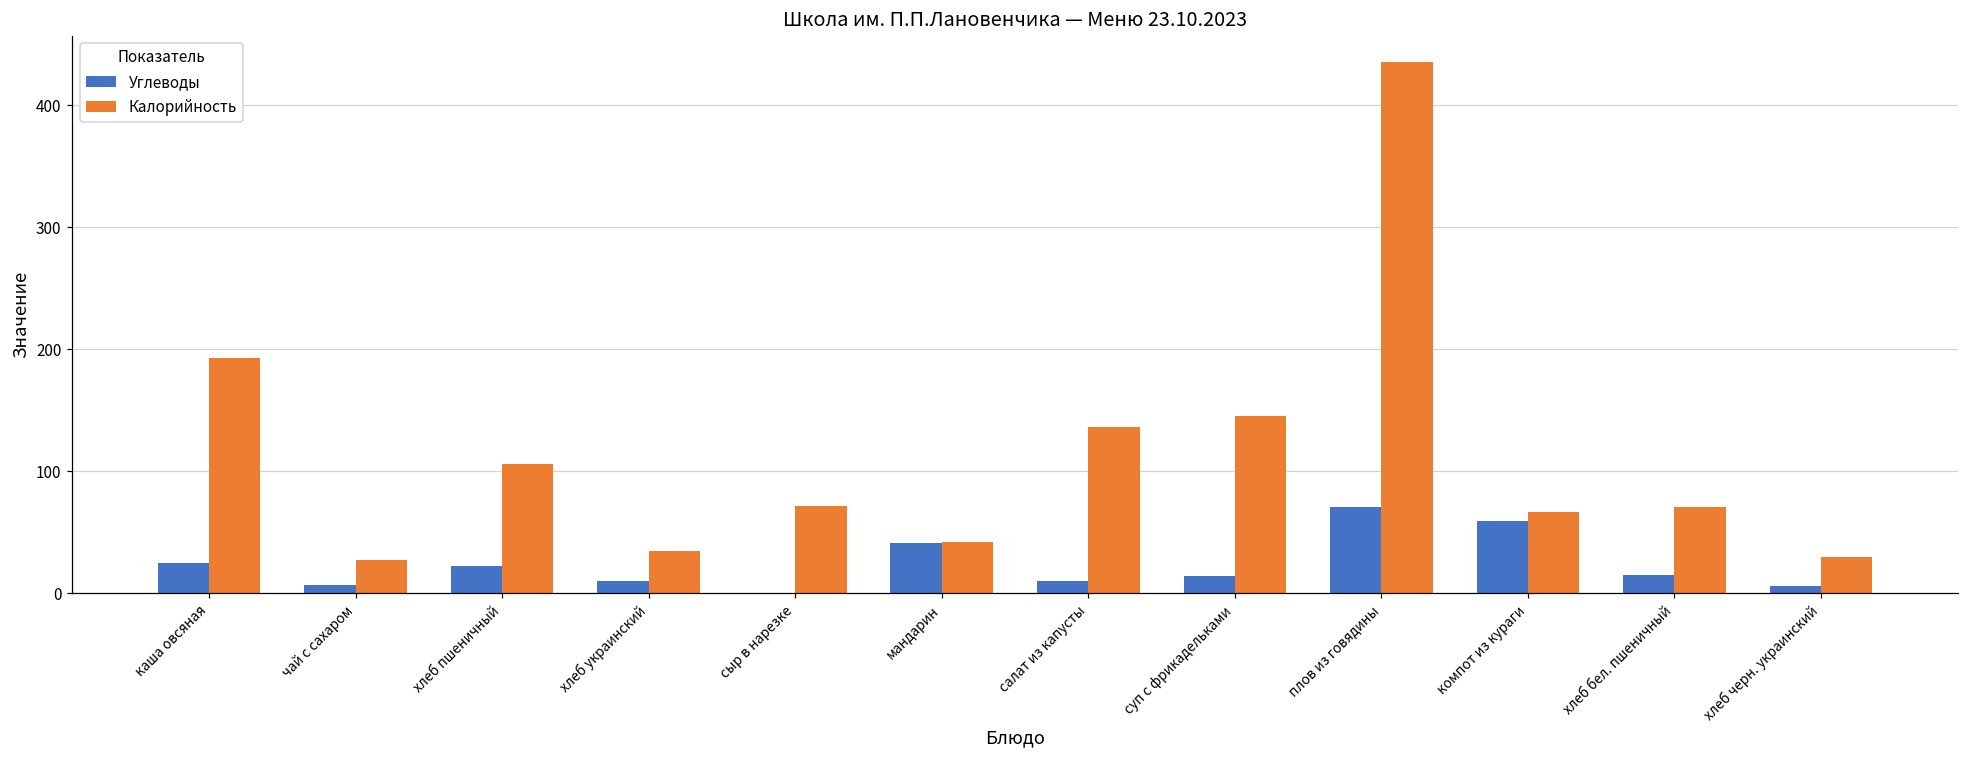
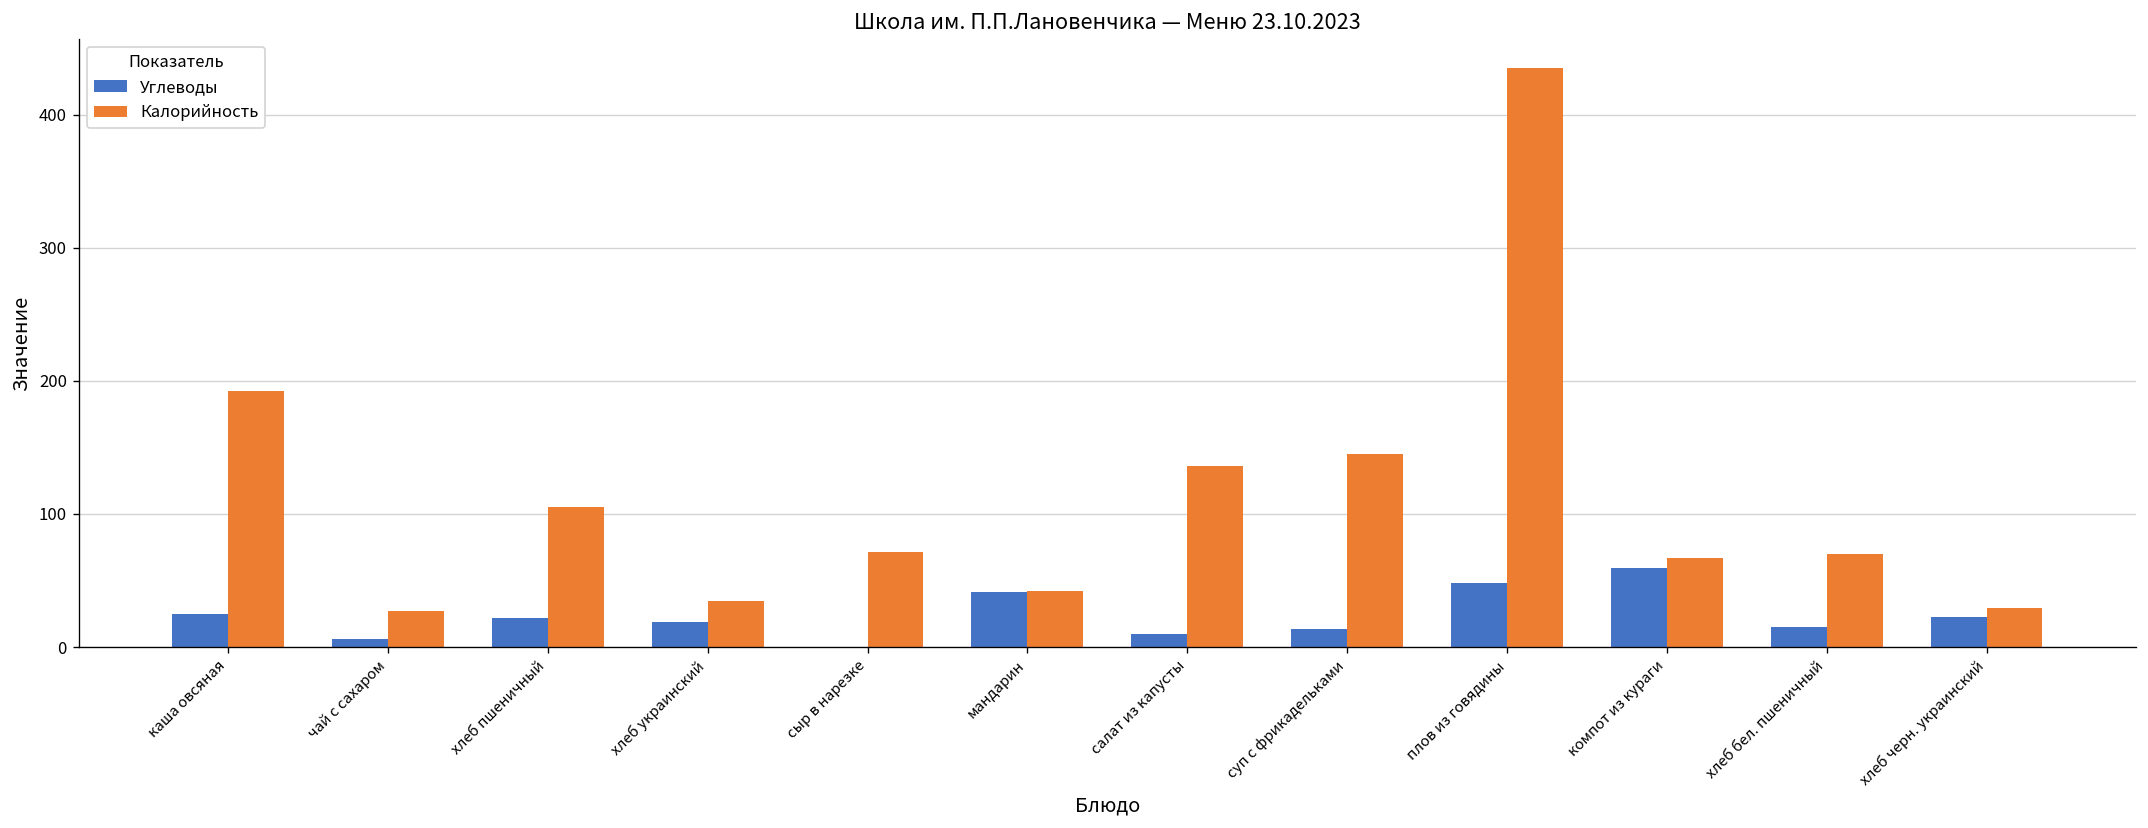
Углеводы, хлеб украинский: 10 -> 19
Углеводы, плов из говядины: 71 -> 48
Углеводы, хлеб черн. украинский: 6 -> 23
